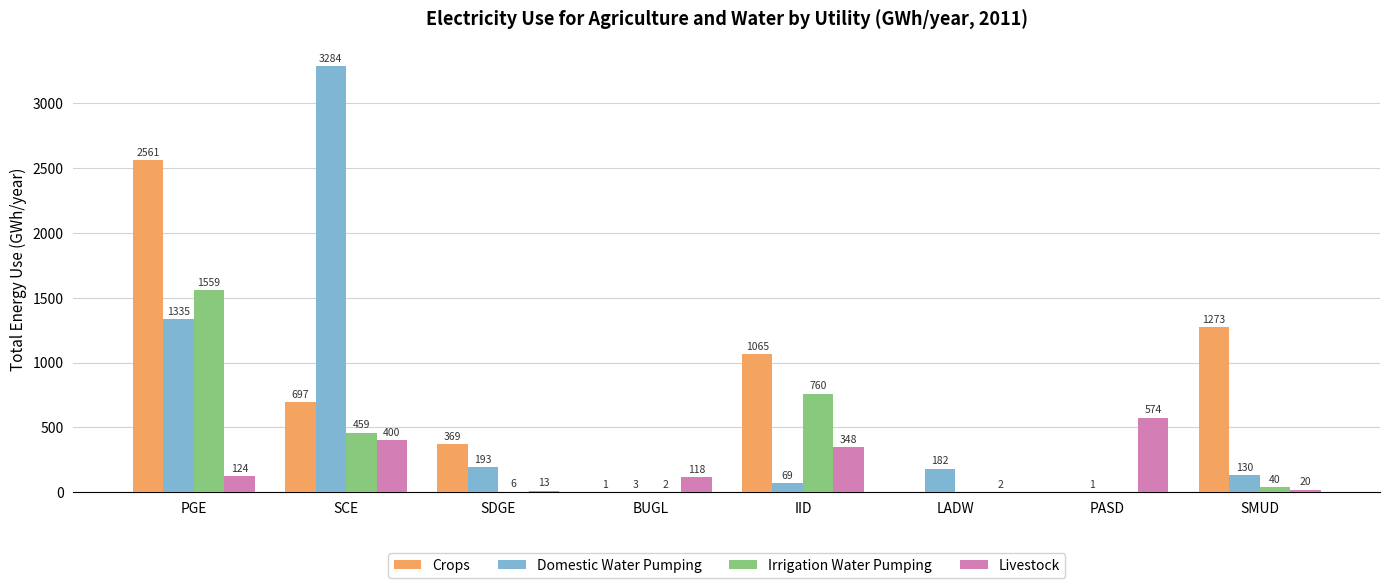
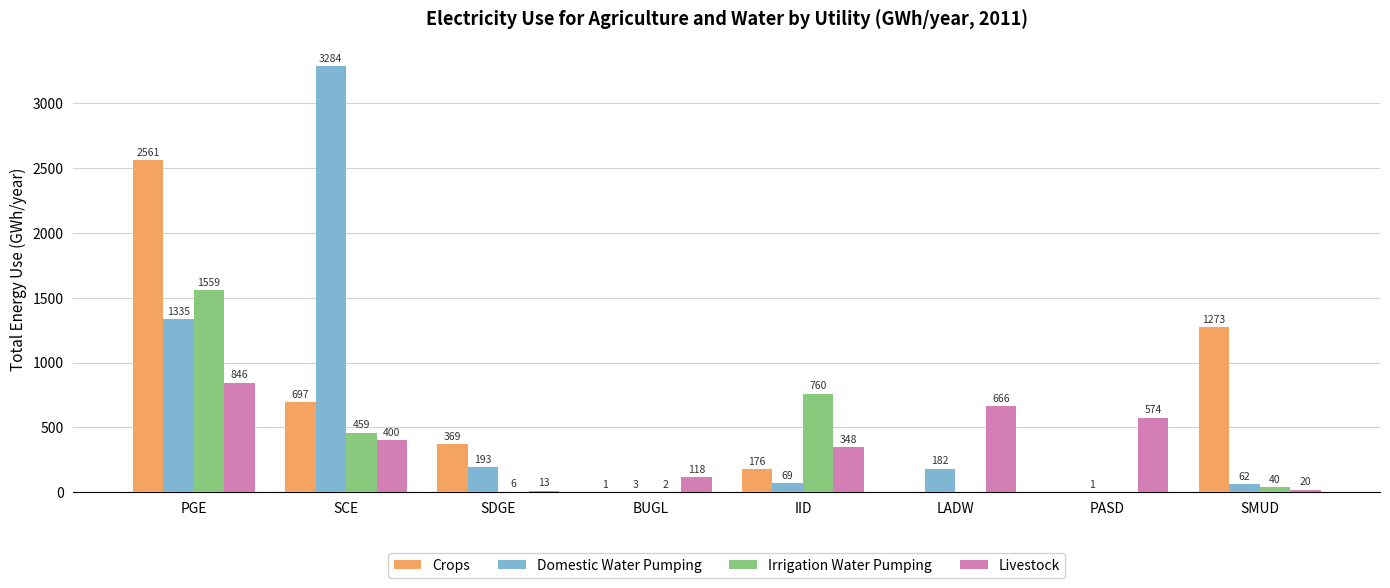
Livestock, PGE: 124 -> 846
Crops, IID: 1065 -> 176
Livestock, LADW: 2 -> 666
Domestic Water Pumping, SMUD: 130 -> 62
